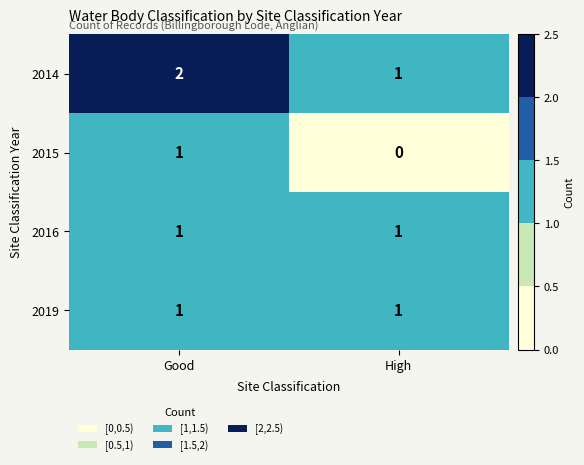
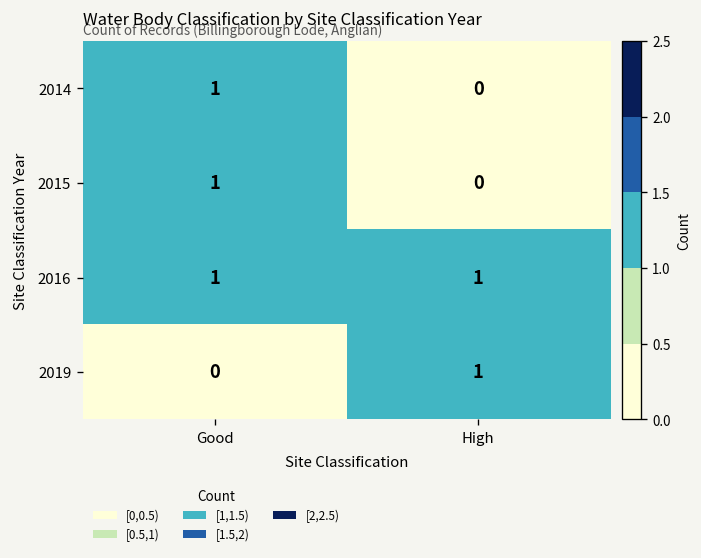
2014, Good: 2 -> 1
2014, High: 1 -> 0
2019, Good: 1 -> 0
